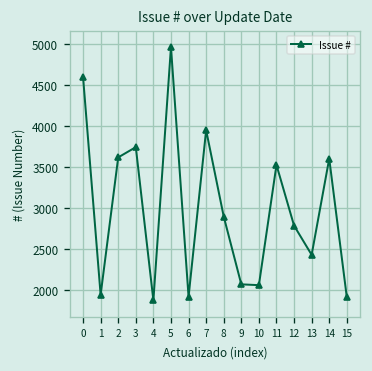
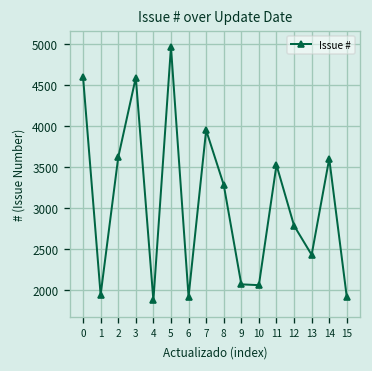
3: 3700 -> 4600
8: 2900 -> 3300
